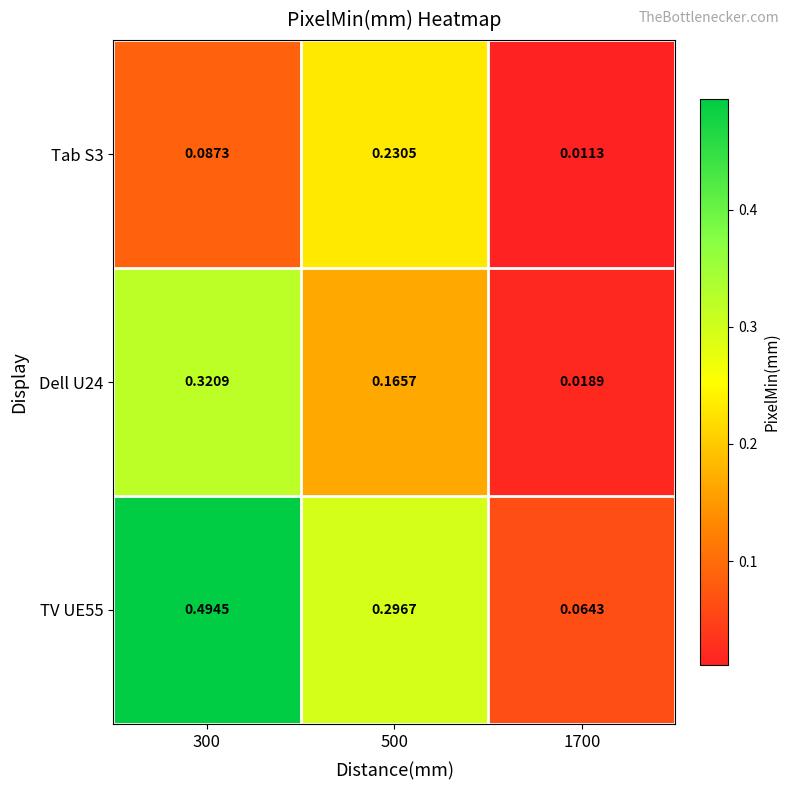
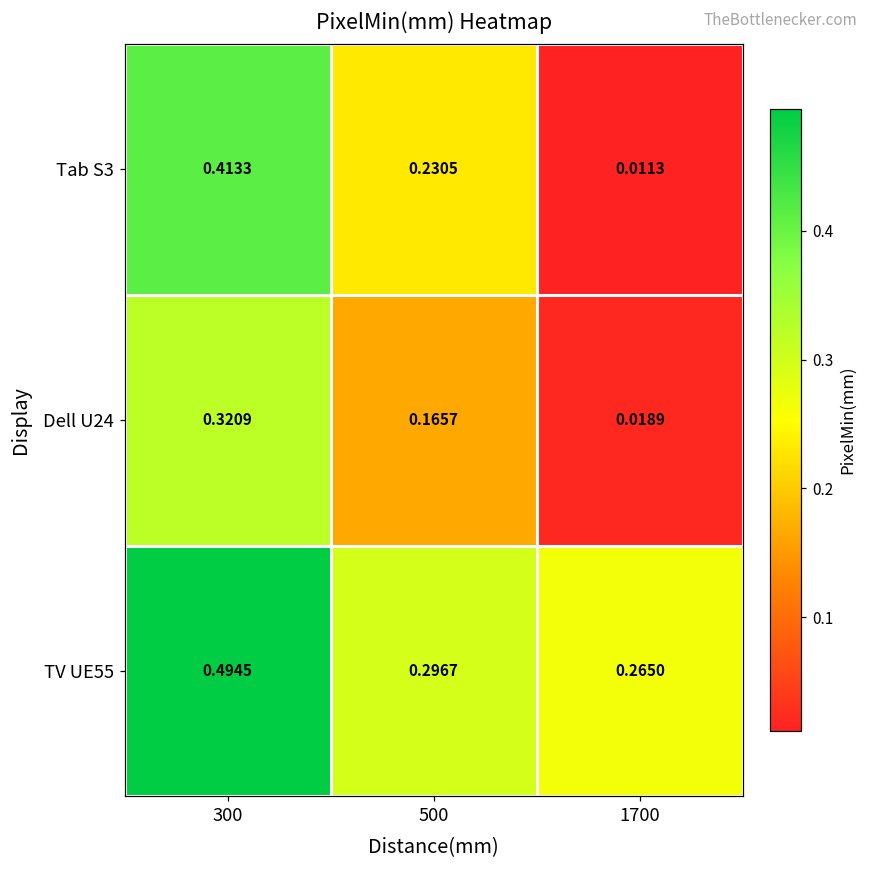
Tab S3, 300: 0.0873 -> 0.4133
TV UE55, 1700: 0.0643 -> 0.2650
